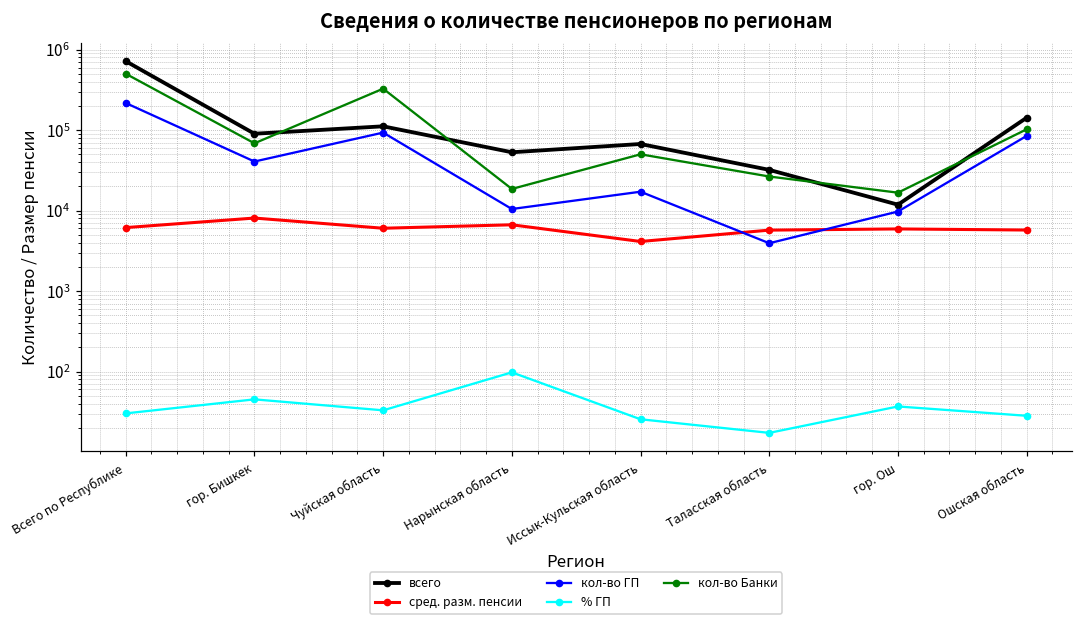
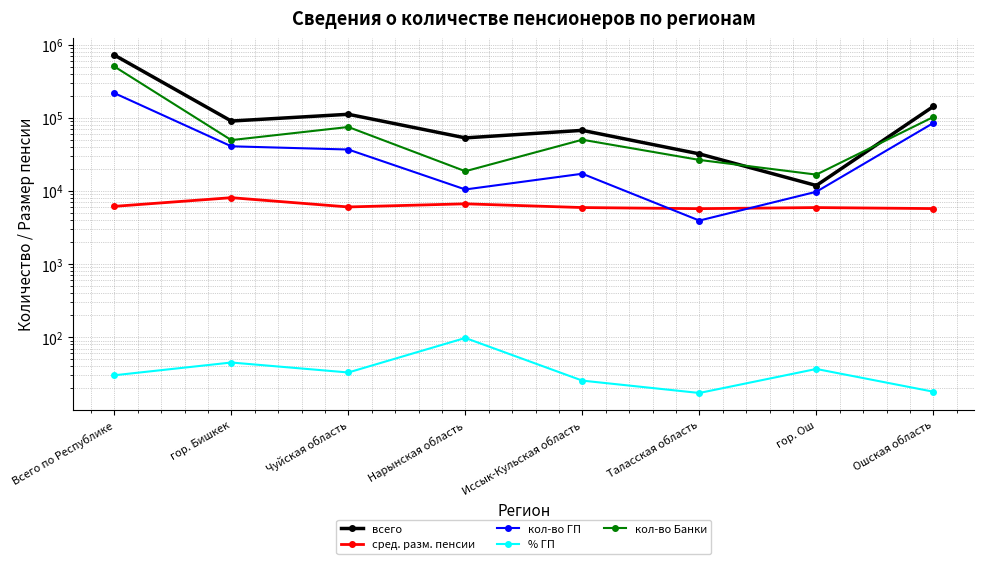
кол-во Банки, гор. Бишкек: 70000 -> 50000
кол-во ГП, Чуйская область: 90000 -> 40000
кол-во Банки, Чуйская область: 300000 -> 70000
сред. разм. пенсии, Иссык-Кульская область: 4000 -> 6000
% ГП, Ошская область: 28 -> 18
